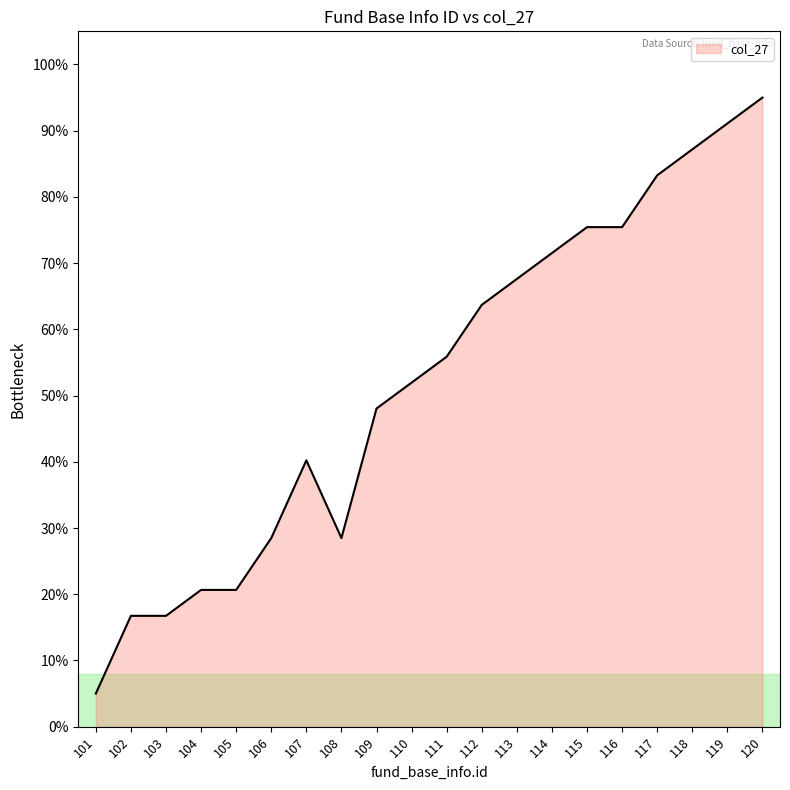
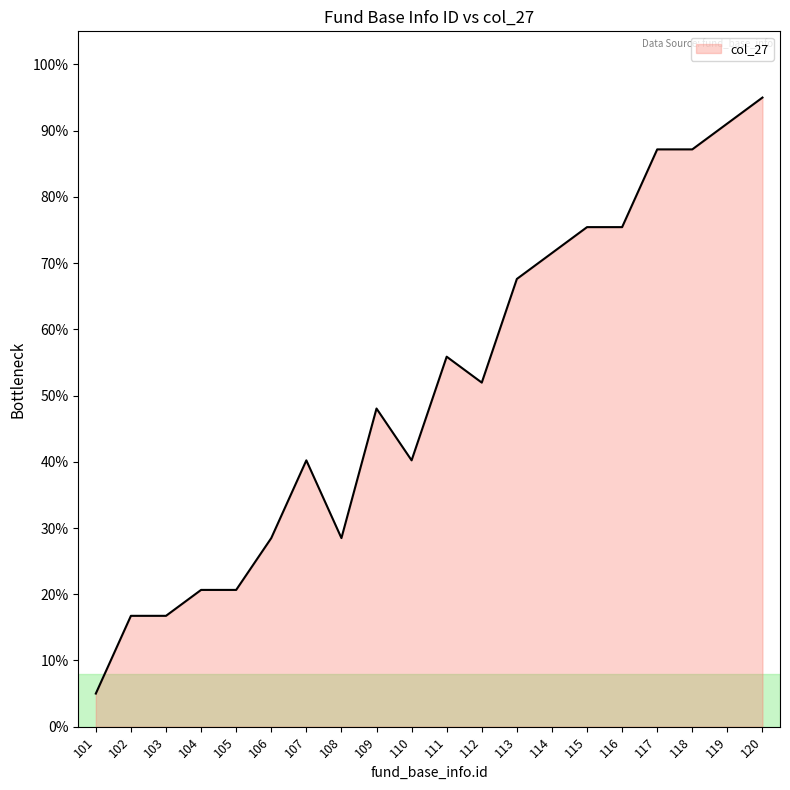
110: 52% -> 40%
112: 64% -> 52%
117: 83% -> 87%
